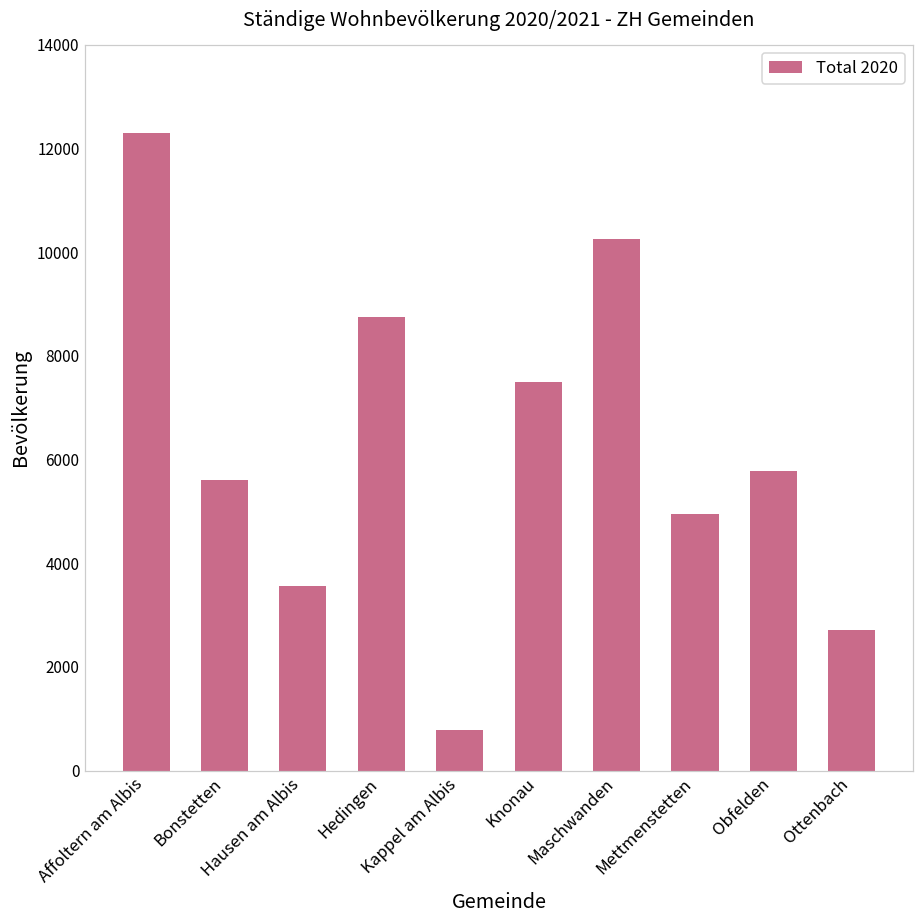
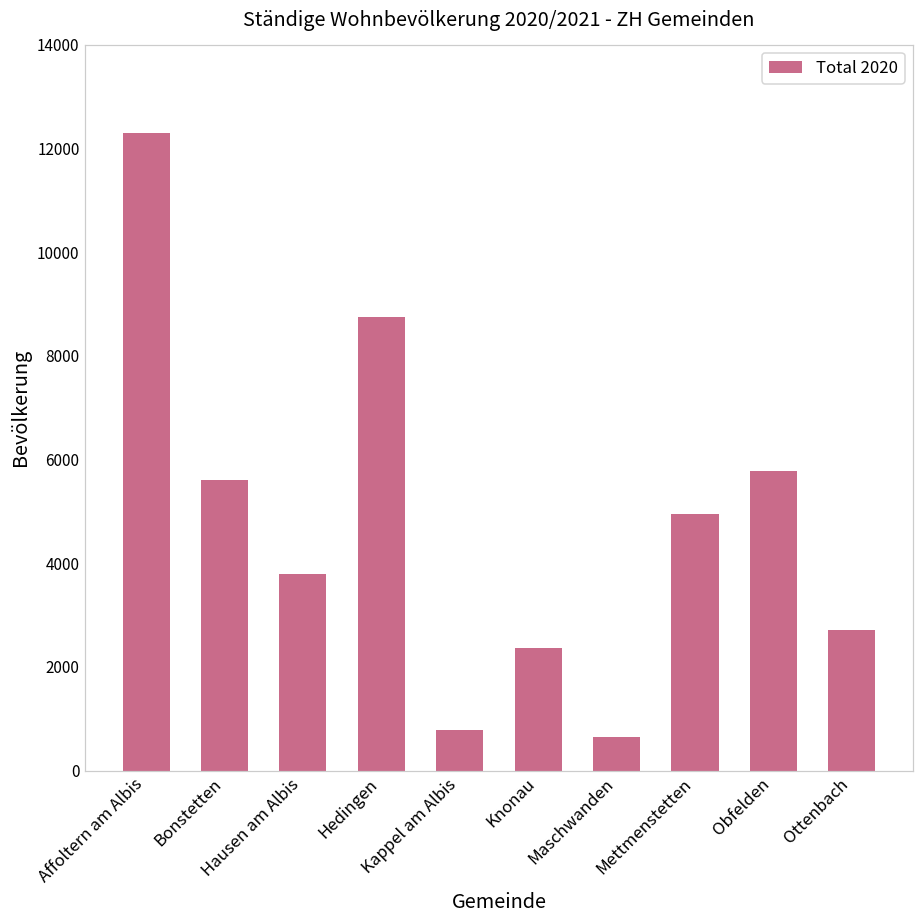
Hausen am Albis: 3600 -> 3800
Knonau: 7500 -> 2400
Maschwanden: 10300 -> 600
